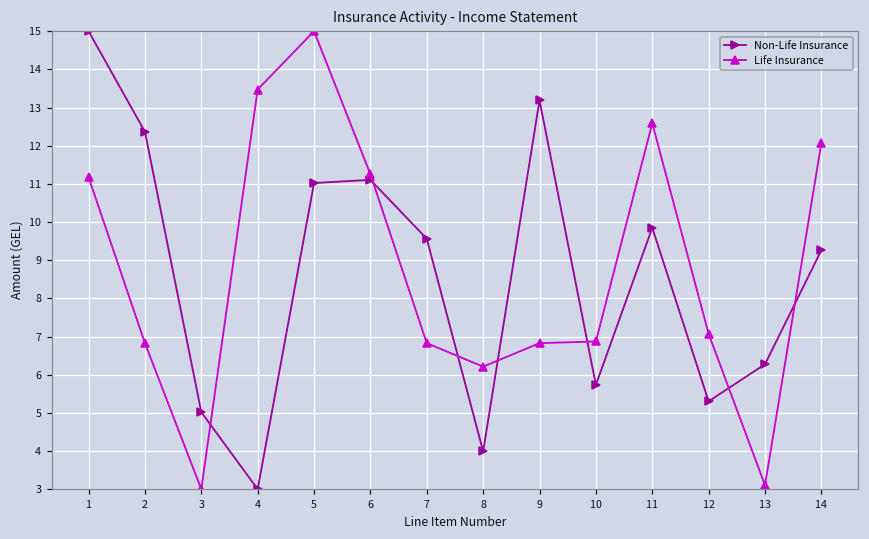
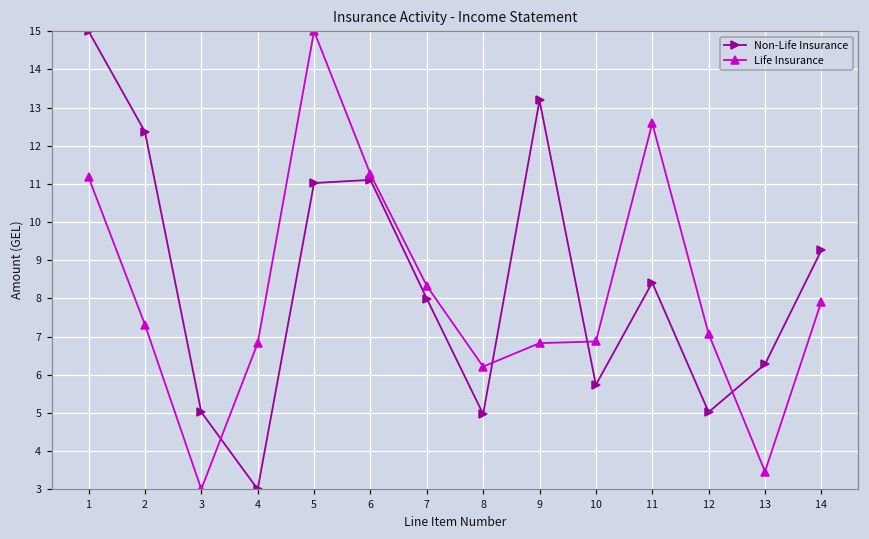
Life Insurance, 2: 6.8 -> 7.3
Life Insurance, 4: 13.5 -> 6.8
Non-Life Insurance, 7: 9.6 -> 8.0
Life Insurance, 7: 6.8 -> 8.3
Non-Life Insurance, 8: 4.0 -> 5.0
Non-Life Insurance, 11: 9.8 -> 8.4
Non-Life Insurance, 12: 5.3 -> 5.0
Life Insurance, 13: 3.1 -> 3.5
Life Insurance, 14: 12.1 -> 7.9
